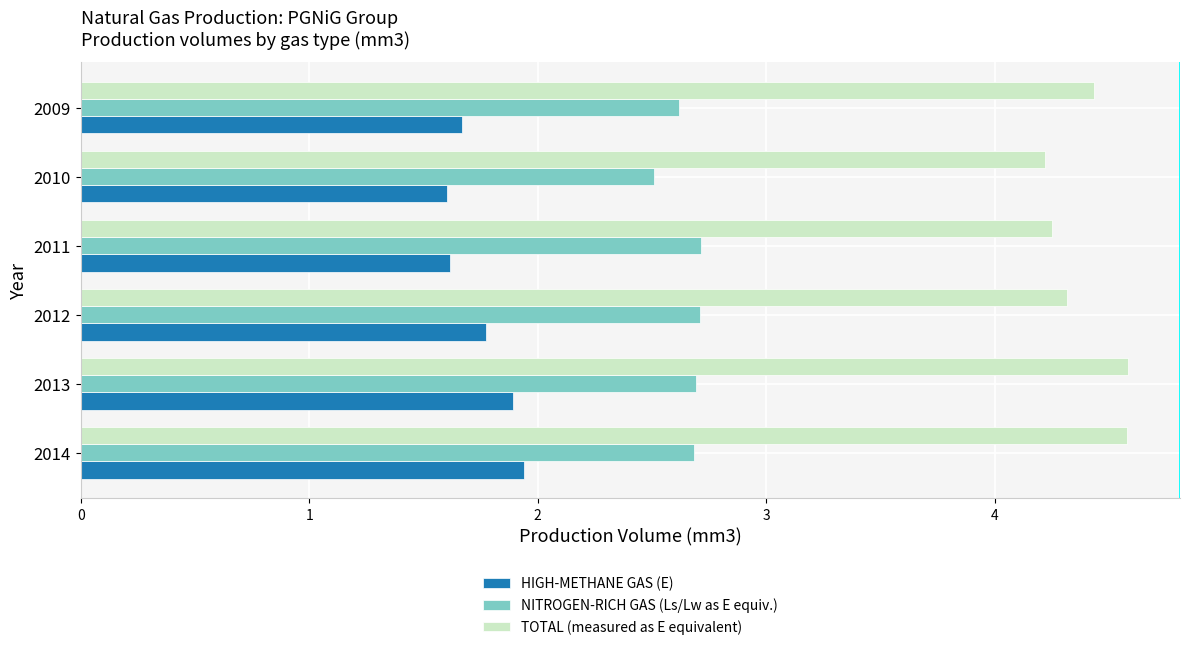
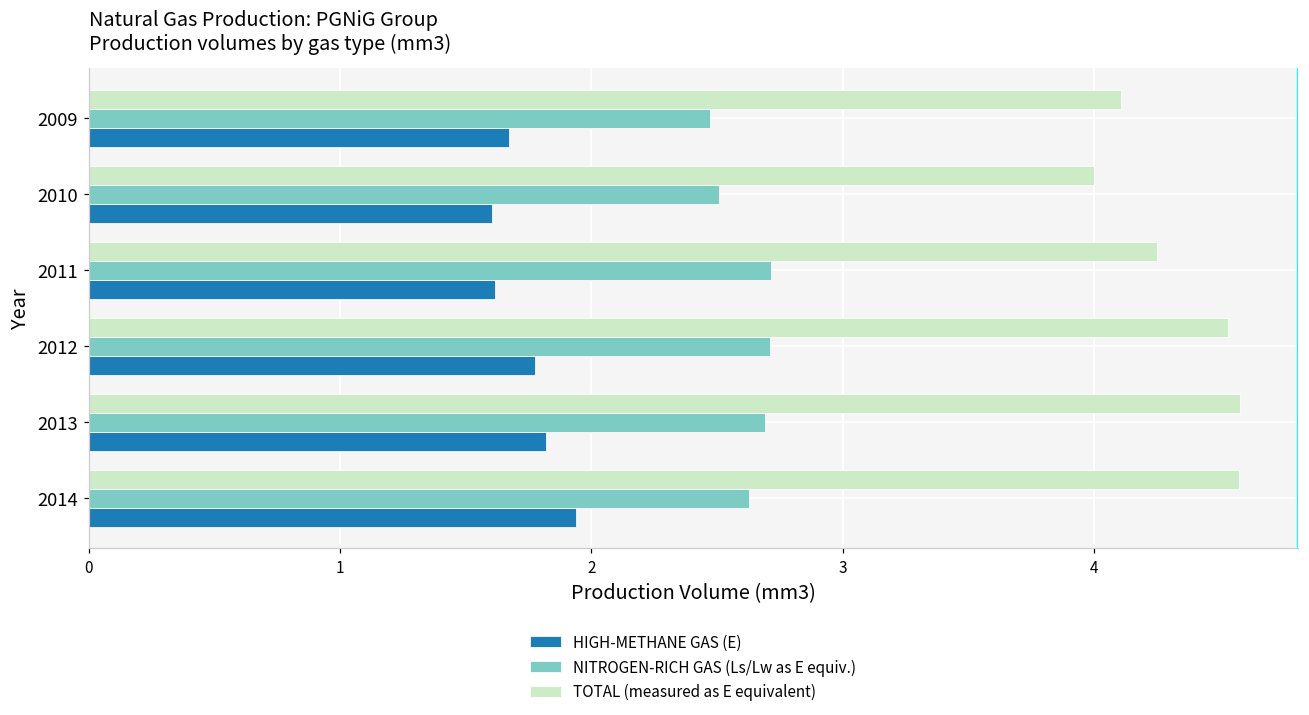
TOTAL (measured as E equivalent), 2009: 4.43 -> 4.11
NITROGEN-RICH GAS (Ls/Lw as E equiv.), 2009: 2.62 -> 2.47
TOTAL (measured as E equivalent), 2010: 4.22 -> 4.00
TOTAL (measured as E equivalent), 2012: 4.32 -> 4.53
HIGH-METHANE GAS (E), 2013: 1.89 -> 1.82
NITROGEN-RICH GAS (Ls/Lw as E equiv.), 2014: 2.68 -> 2.63
